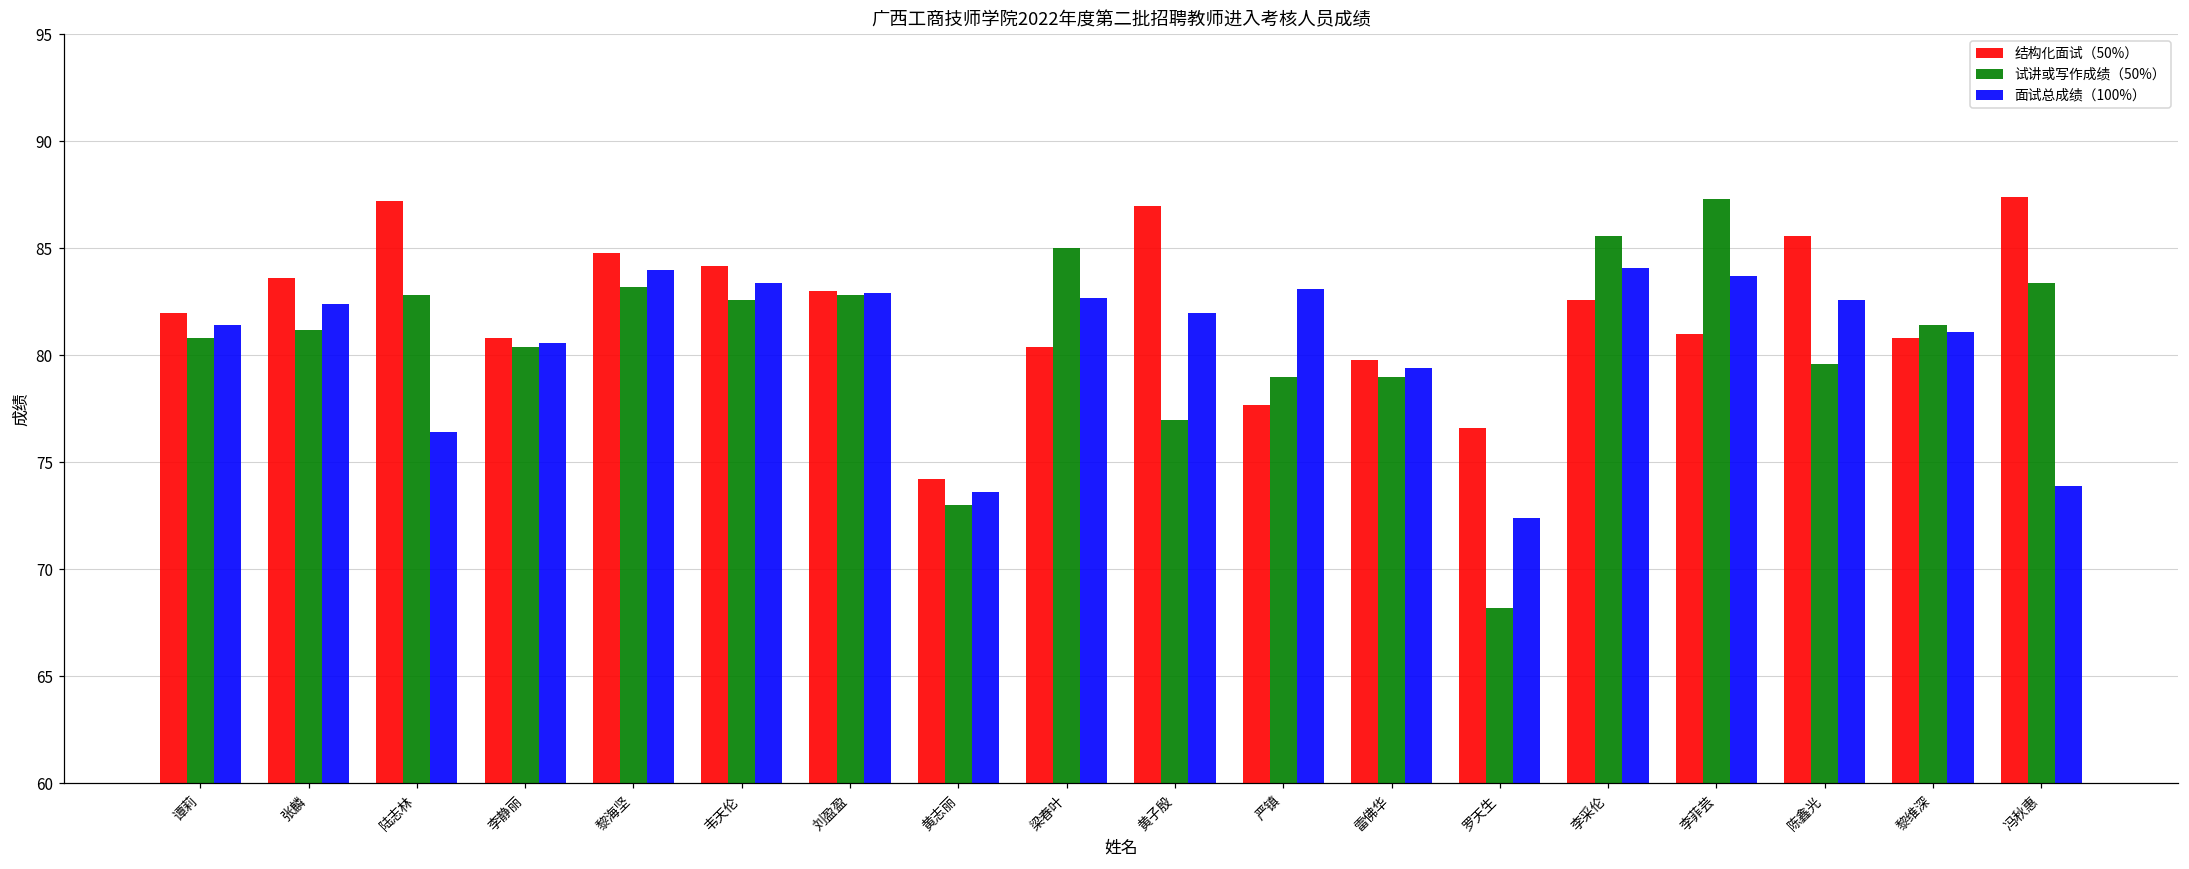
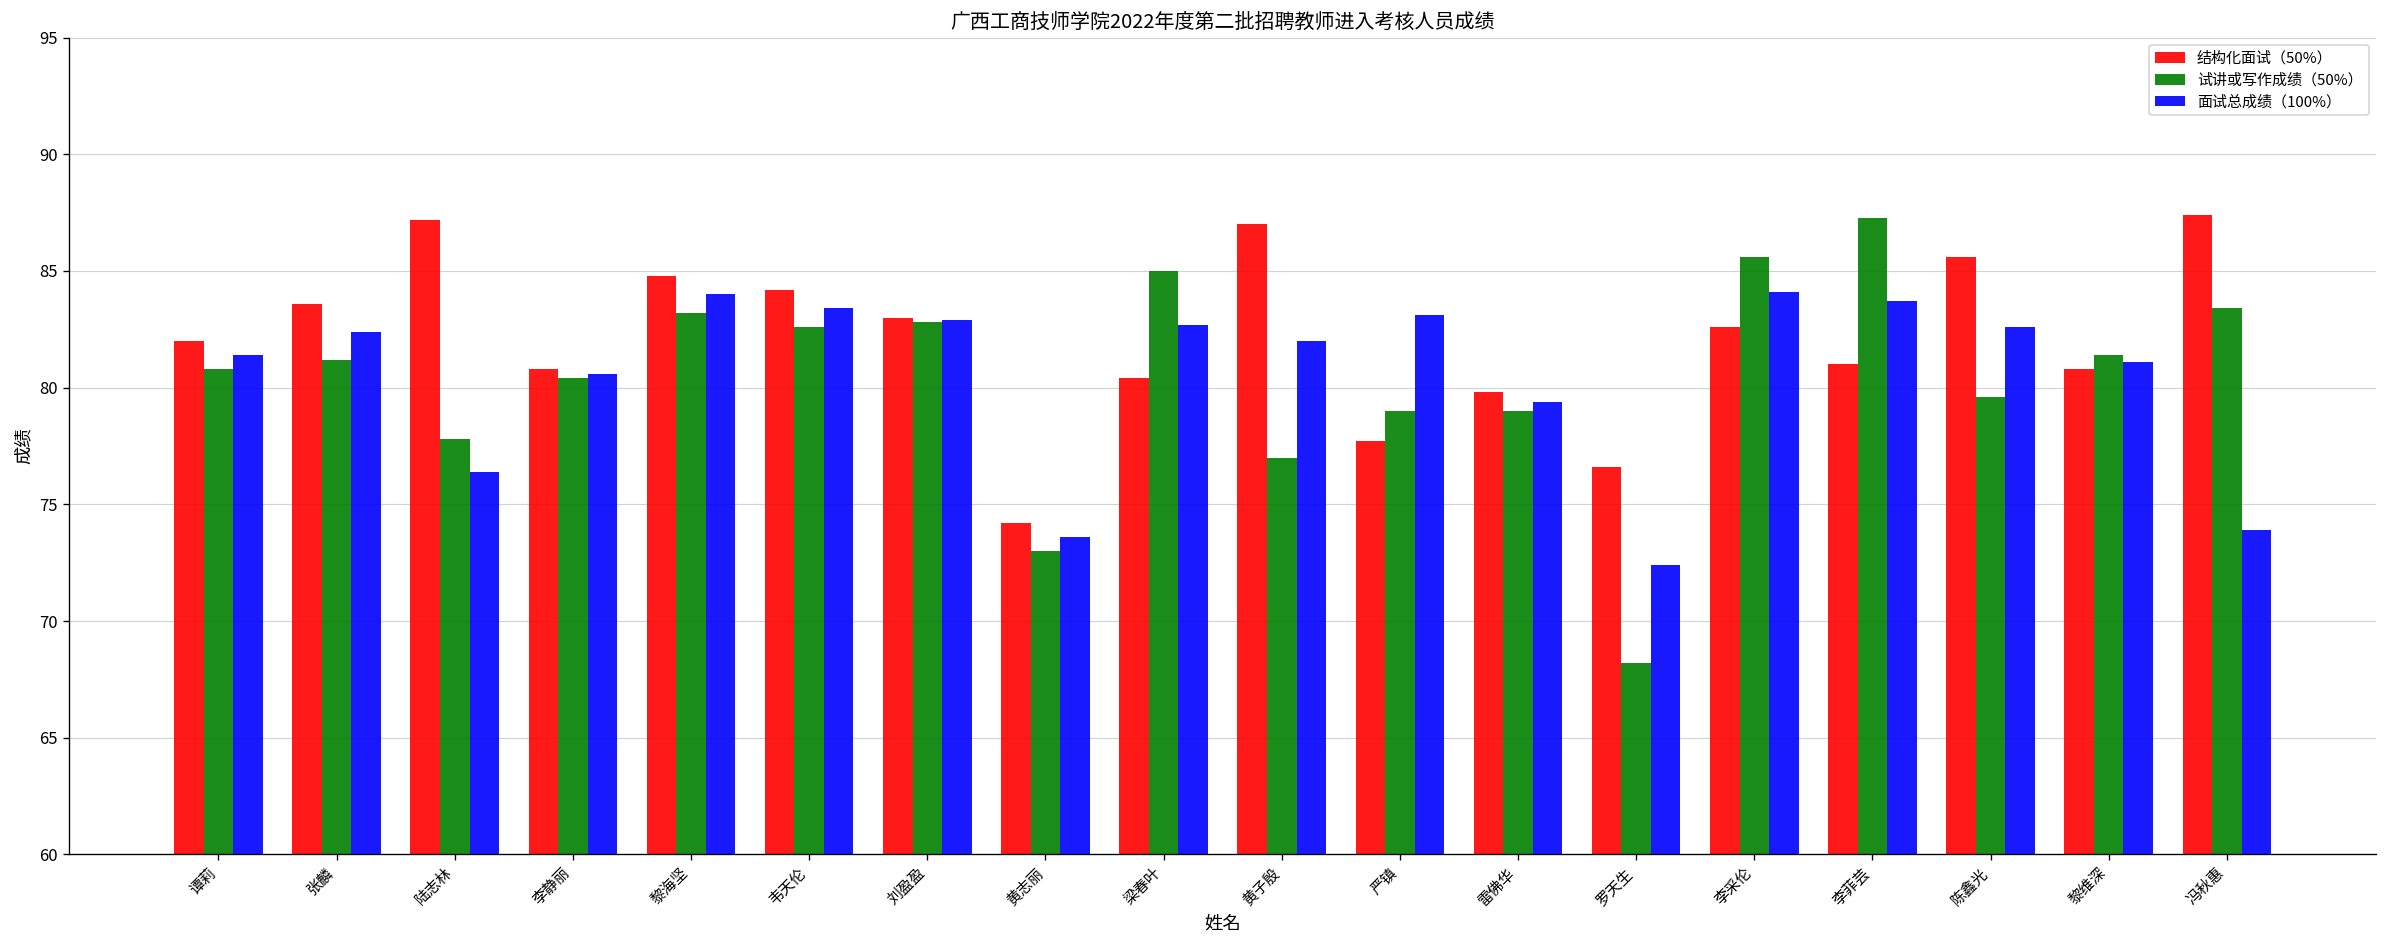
试讲或写作成绩（50%）, 陆志林: 82.8 -> 77.8
